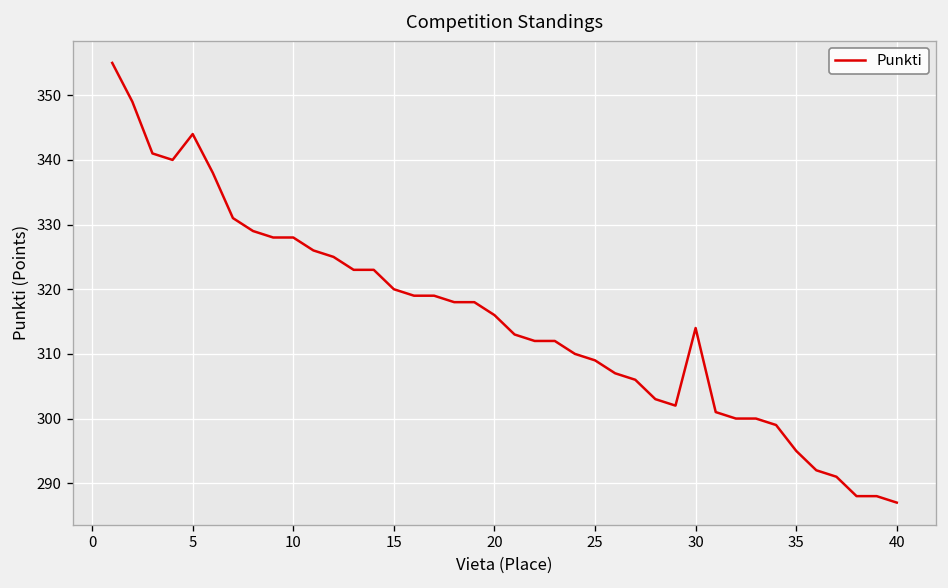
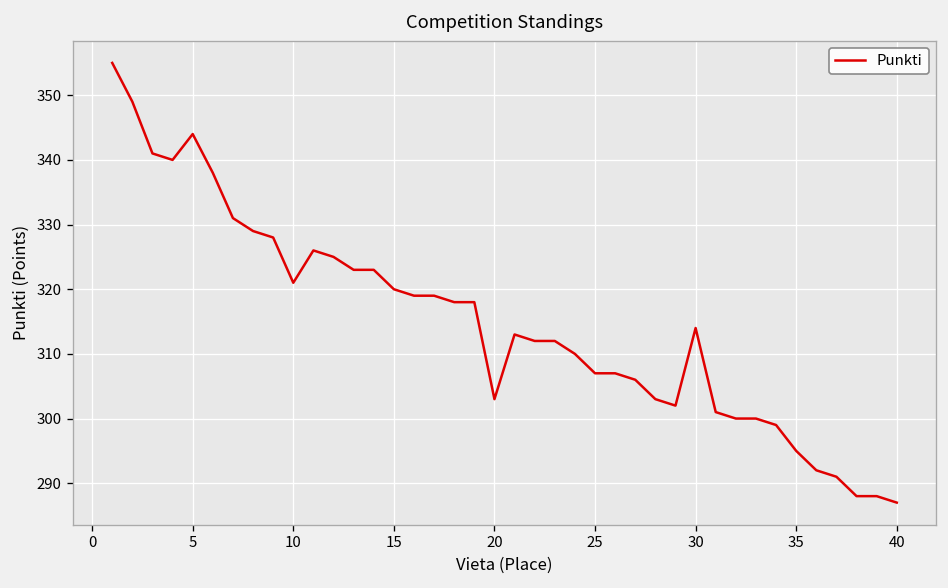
10: 328 -> 321
20: 316 -> 303
25: 309 -> 307
